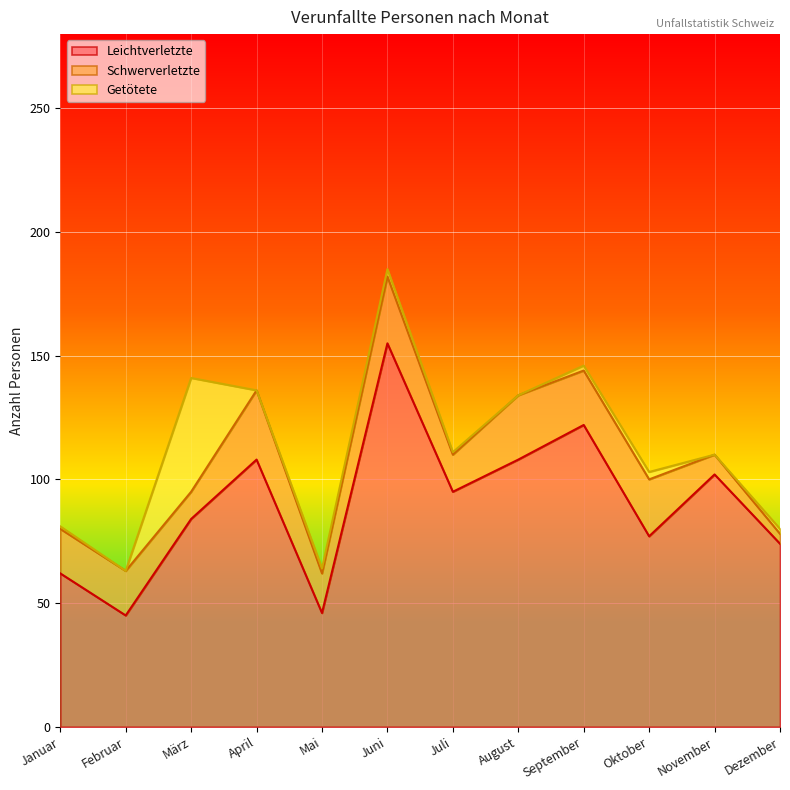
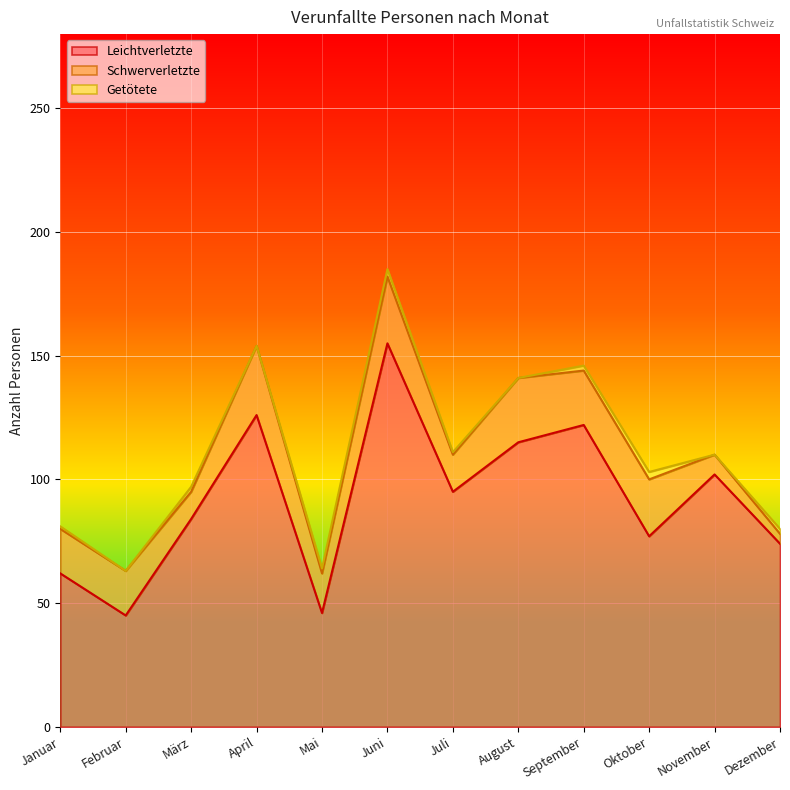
Getötete, März: 46 -> 2
Leichtverletzte, April: 108 -> 126
Leichtverletzte, August: 108 -> 115
